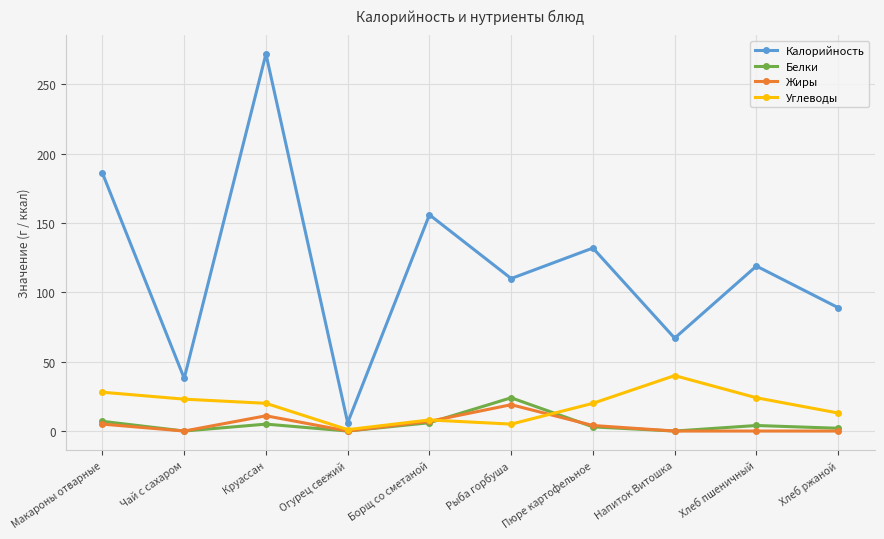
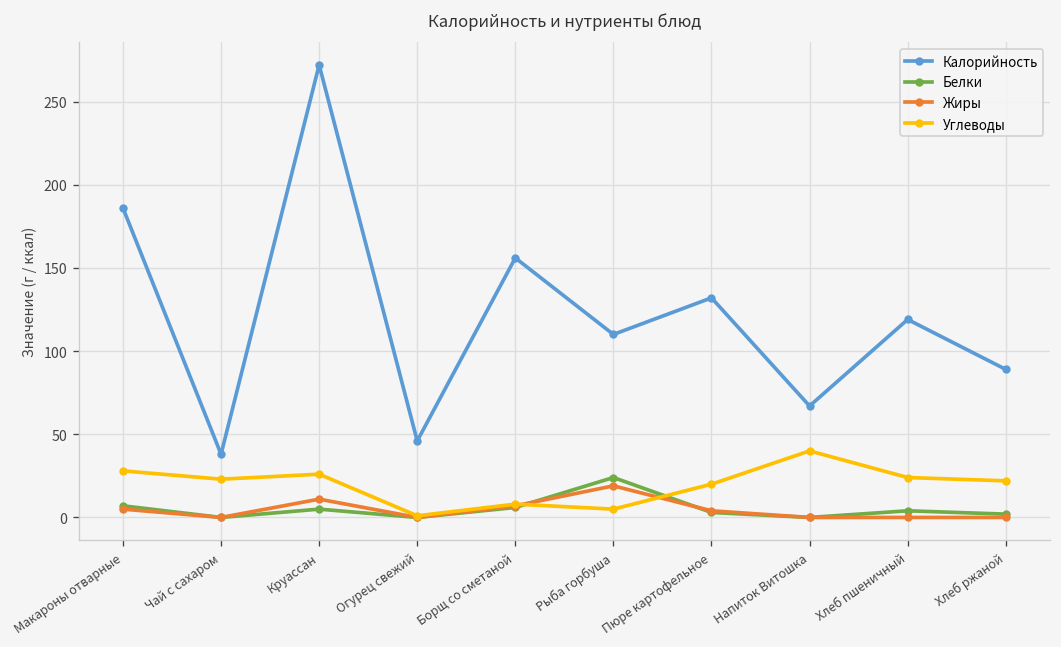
Углеводы, Круассан: 20 -> 26
Калорийность, Огурец свежий: 6 -> 46
Углеводы, Хлеб ржаной: 13 -> 22
